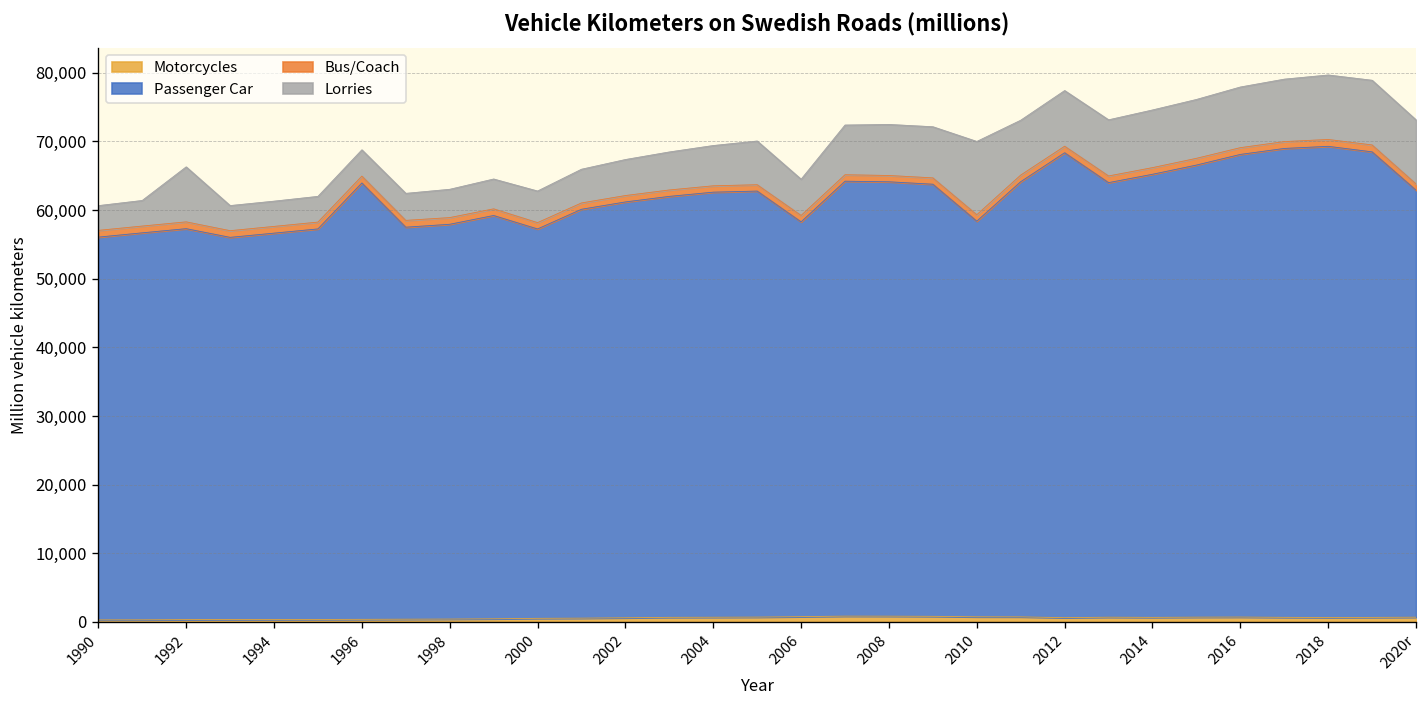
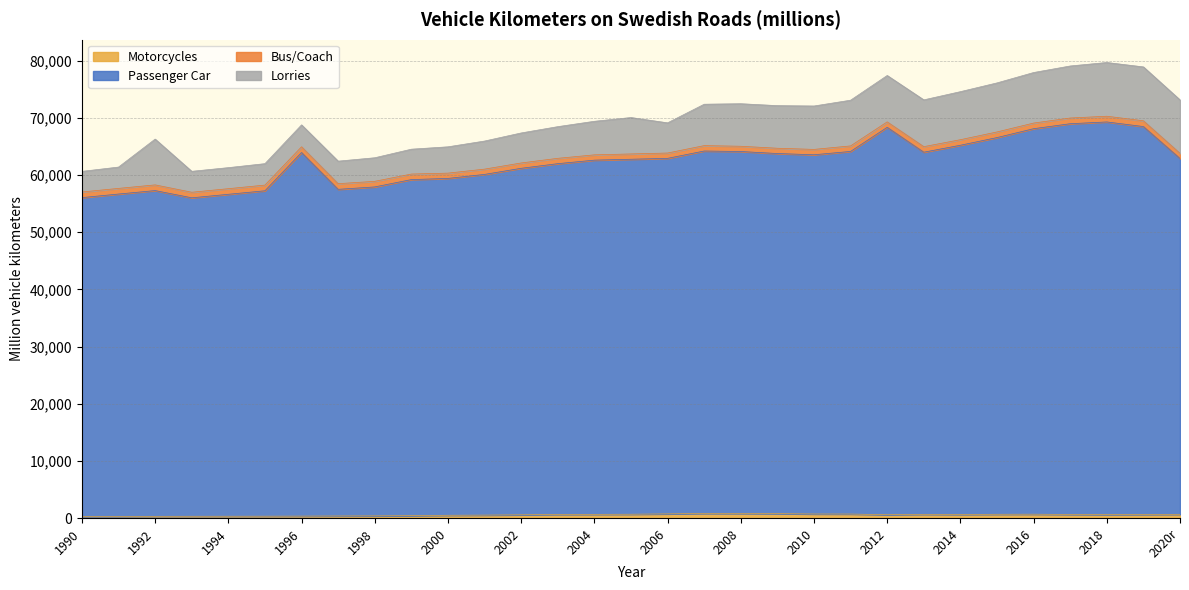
Passenger Car, 2000: 57,000 -> 59,000
Passenger Car, 2006: 58,000 -> 62,000
Passenger Car, 2010: 58,000 -> 63,000
Lorries, 2010: 11,000 -> 8,000
